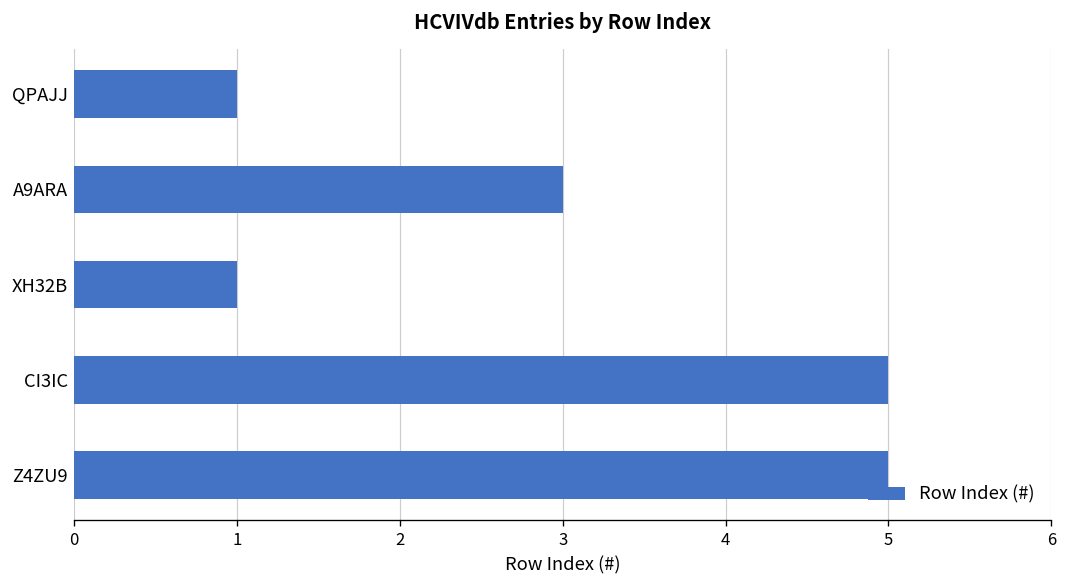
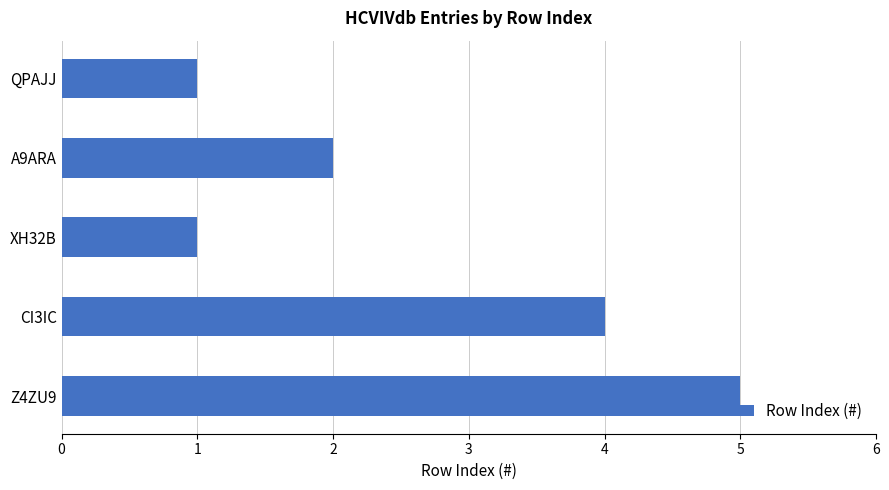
A9ARA: 3 -> 2
CI3IC: 5 -> 4
